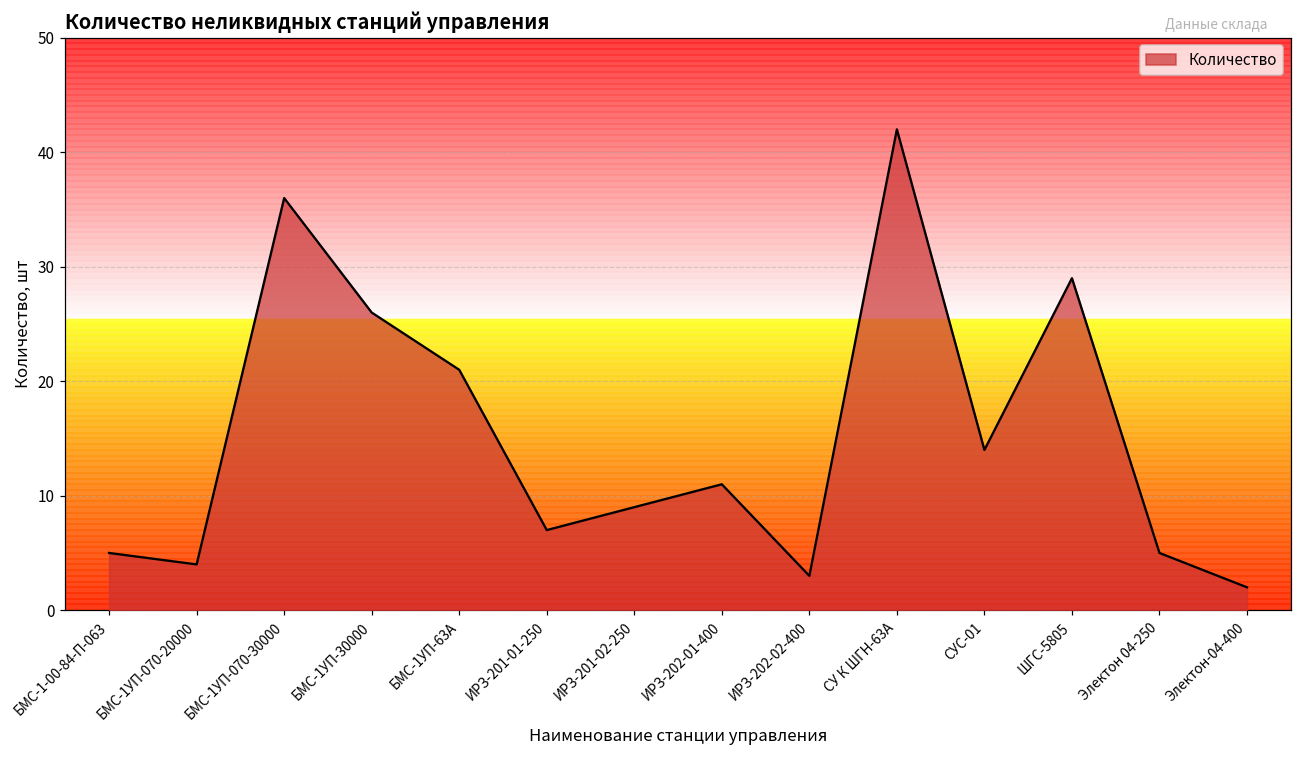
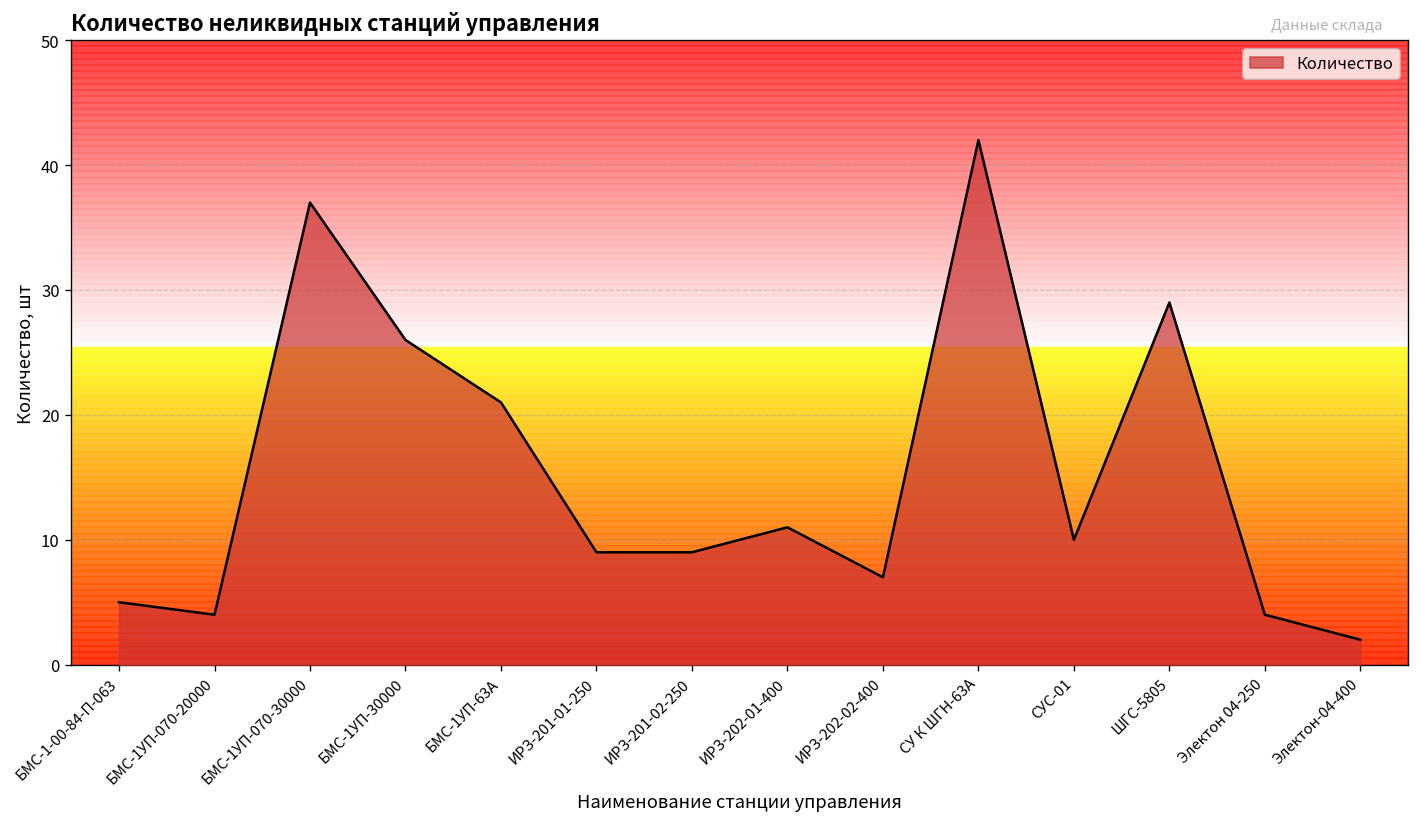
БМС-1УП-070-30000: 36 -> 37
ИРЗ-201-01-250: 7 -> 9
ИРЗ-202-02-400: 3 -> 7
СУС-01: 14 -> 10
Электон 04-250: 5 -> 4
